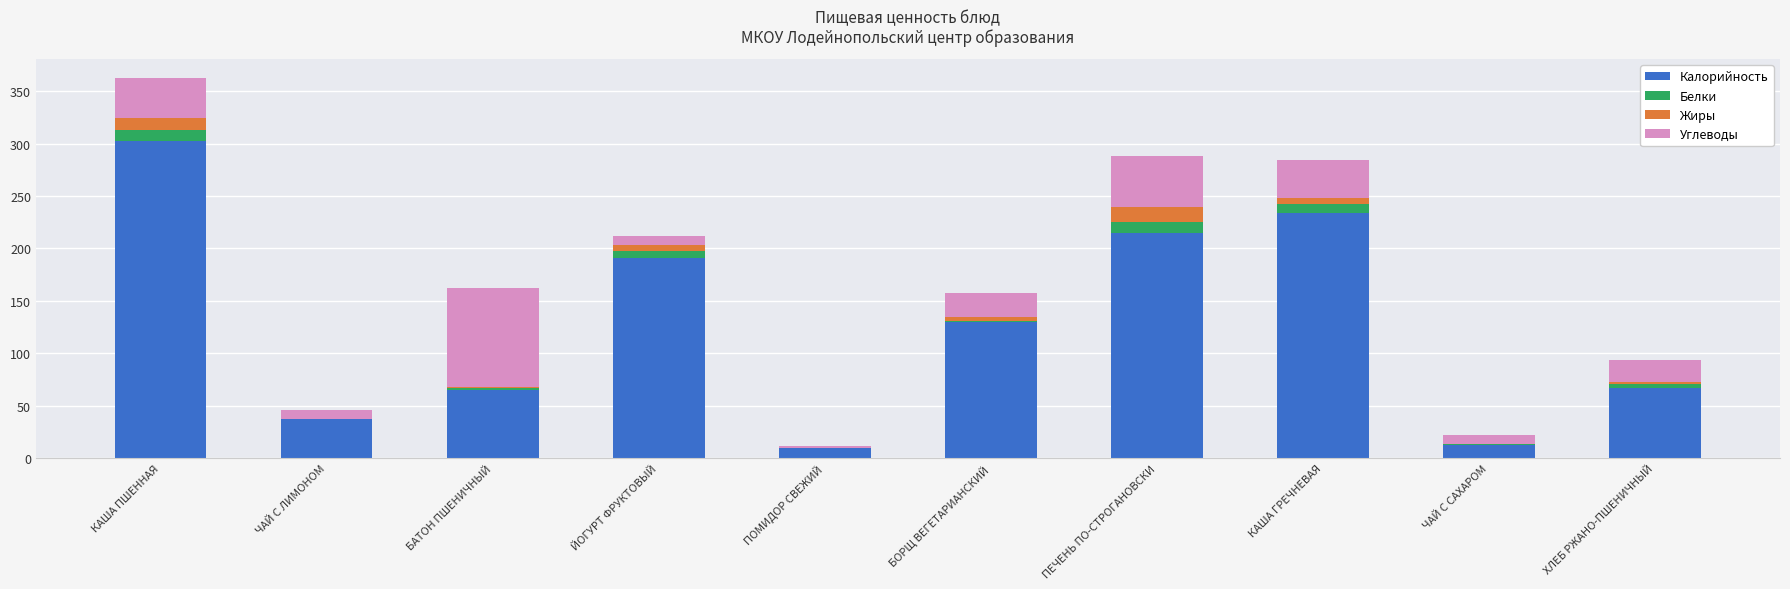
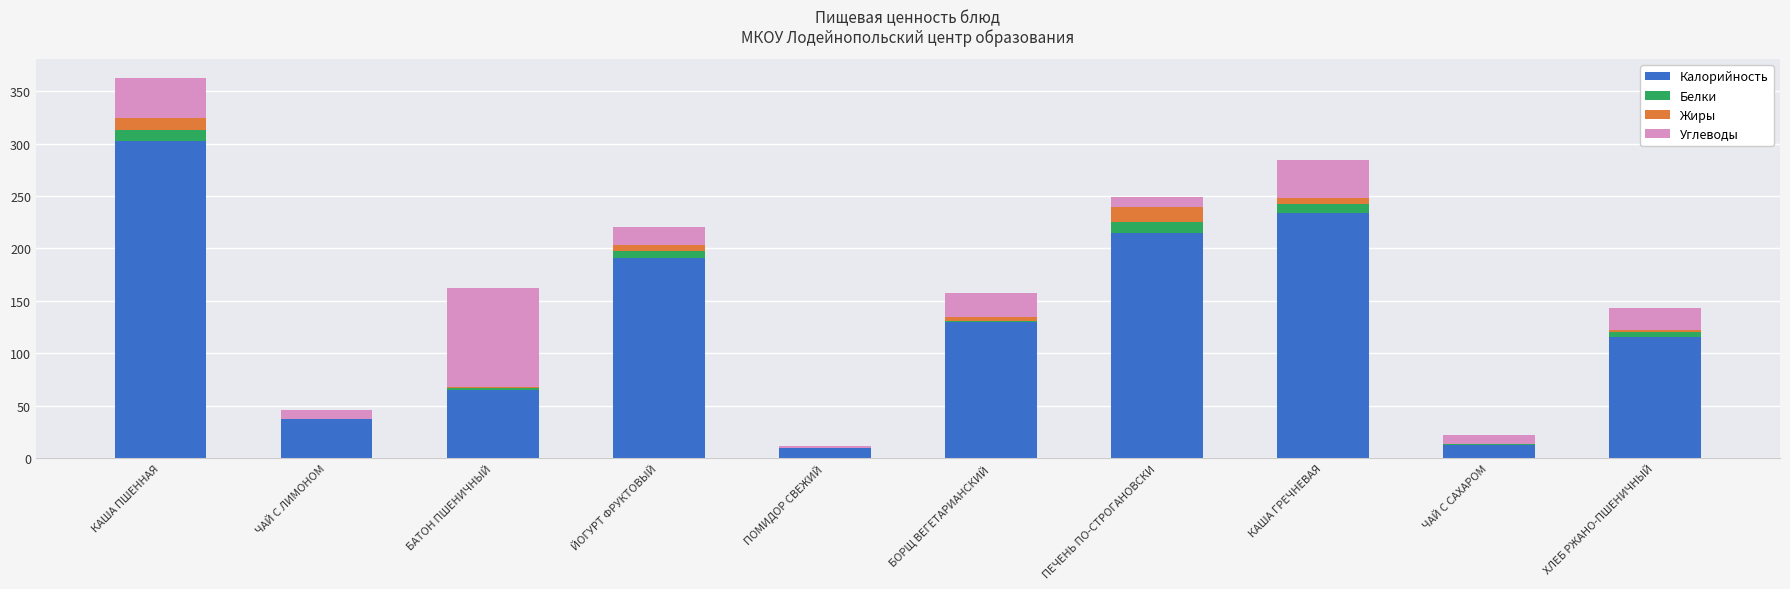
Углеводы, ЙОГУРТ ФРУКТОВЫЙ: 8 -> 17
Углеводы, ПЕЧЕНЬ ПО-СТРОГАНОВСКИ: 49 -> 10
Калорийность, ХЛЕБ РЖАНО-ПШЕНИЧНЫЙ: 67 -> 116
